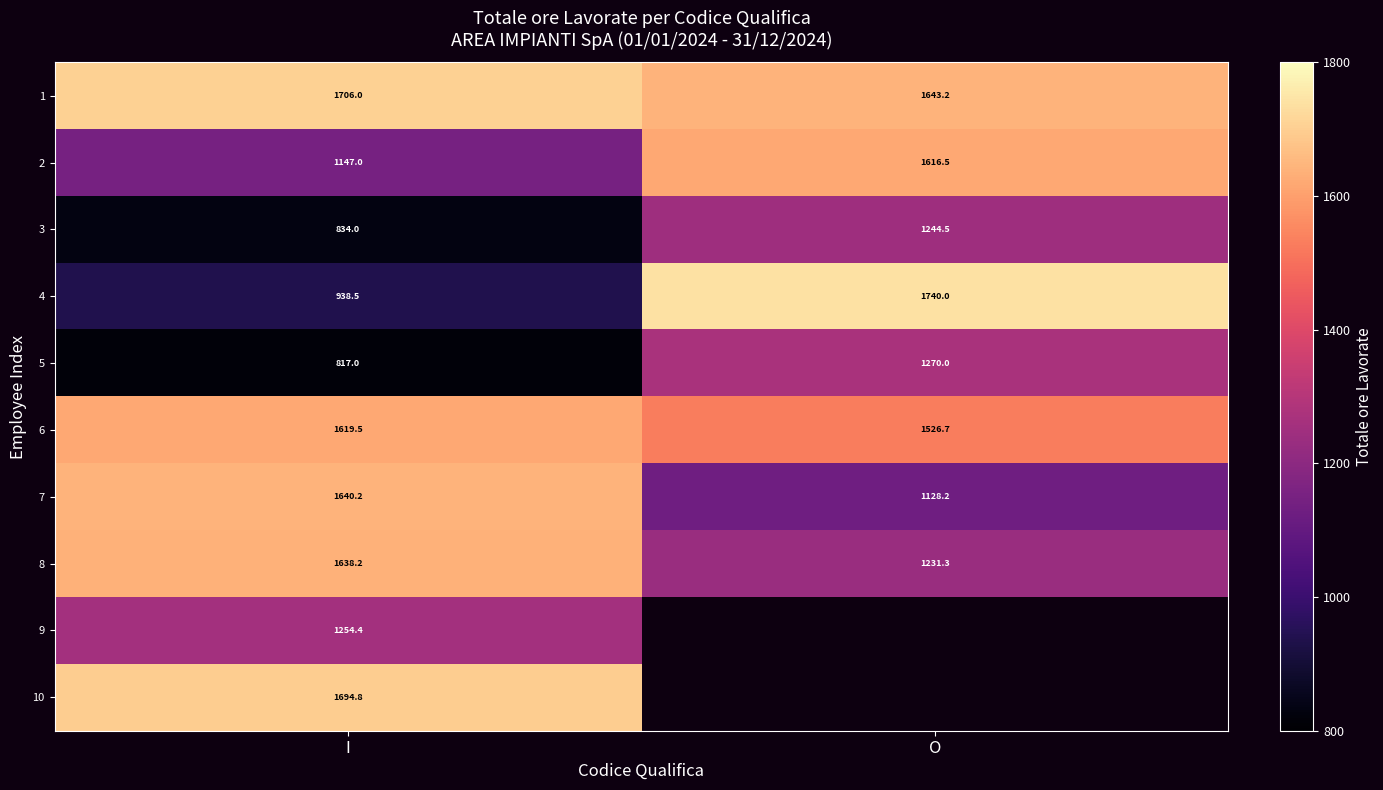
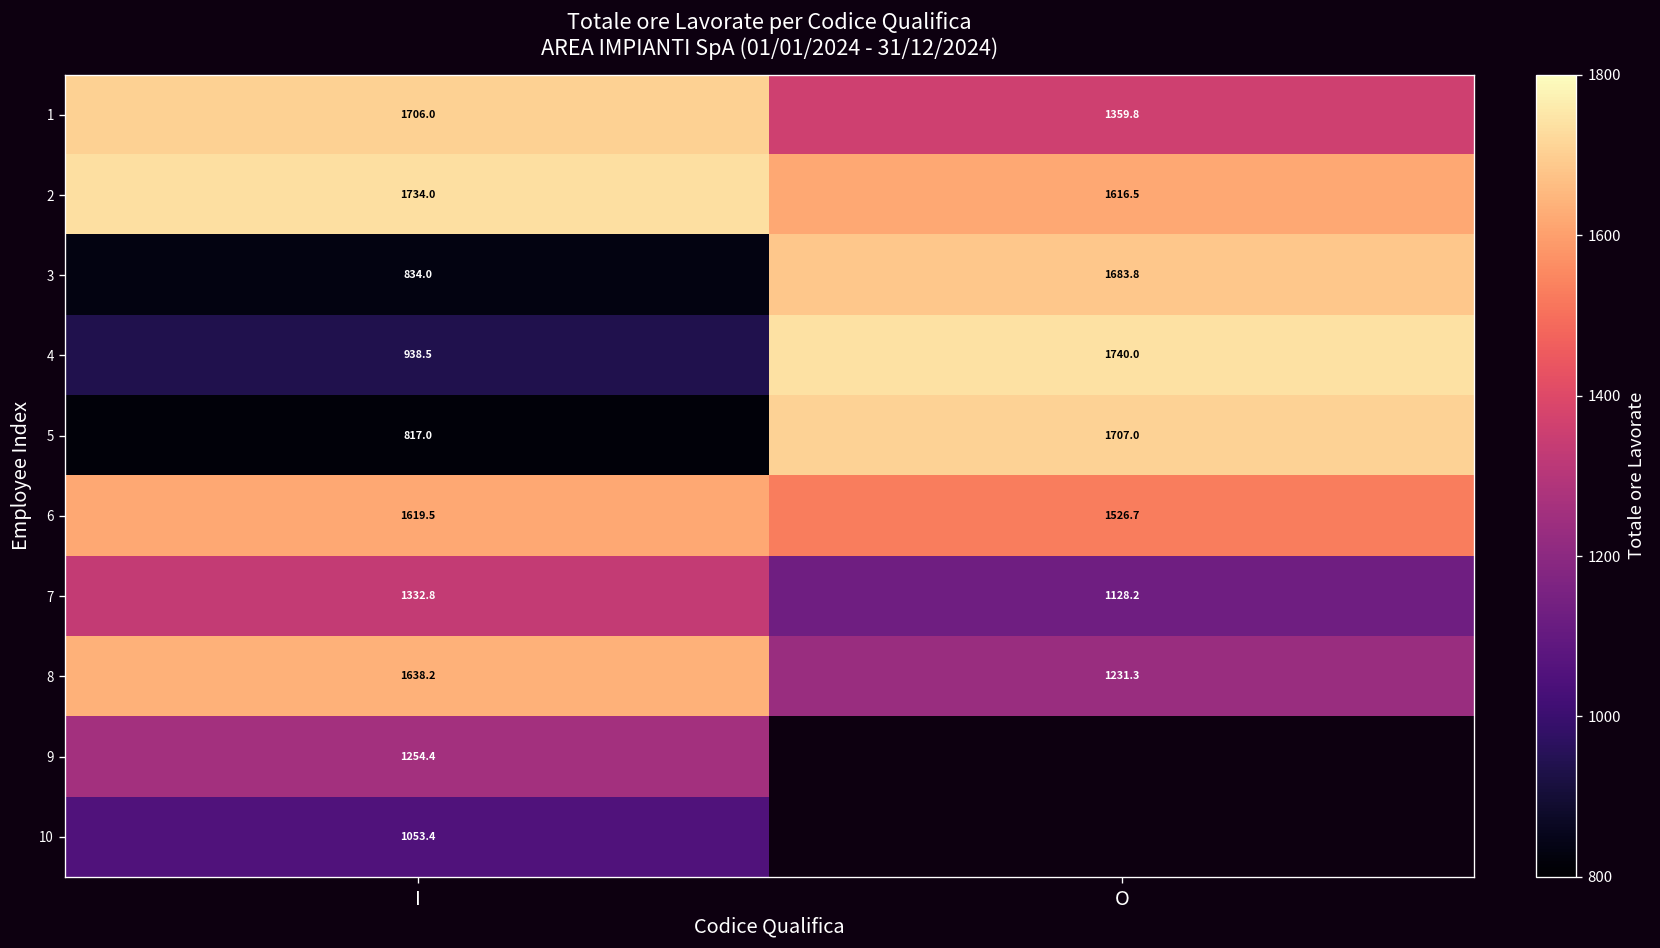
1, O: 1643.2 -> 1359.8
2, I: 1147.0 -> 1734.0
3, O: 1244.5 -> 1683.8
5, O: 1270.0 -> 1707.0
7, I: 1640.2 -> 1332.8
10, I: 1694.8 -> 1053.4
